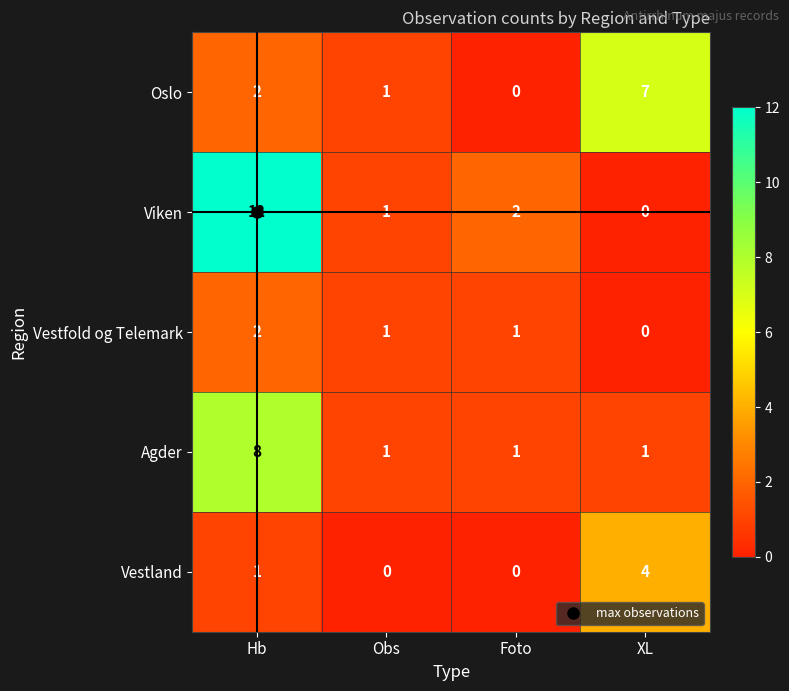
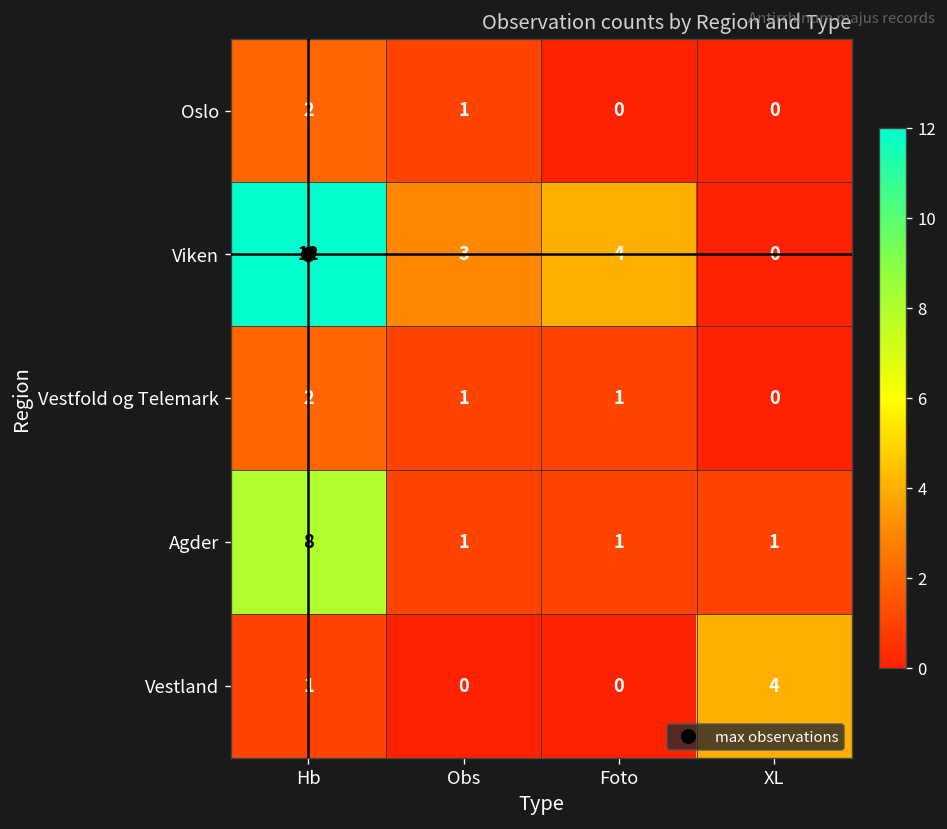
Oslo, XL: 7 -> 0
Viken, Obs: 1 -> 3
Viken, Foto: 2 -> 4
